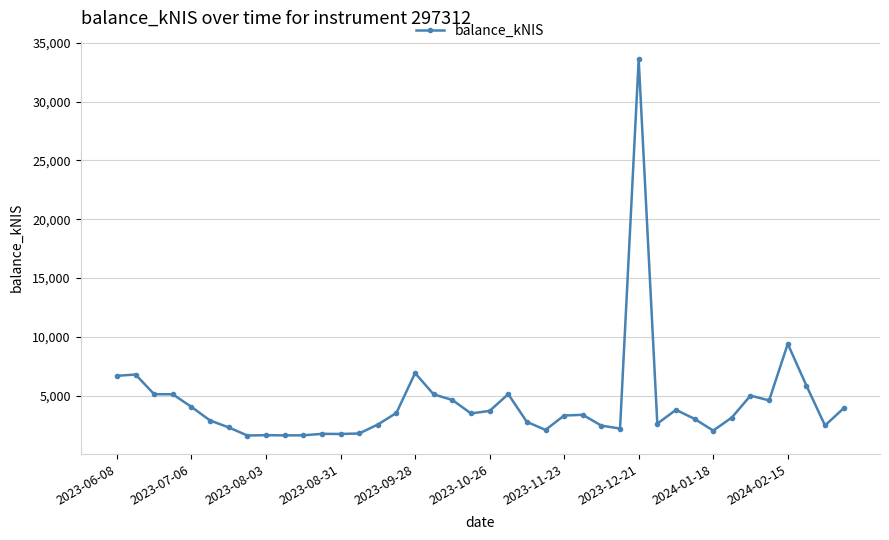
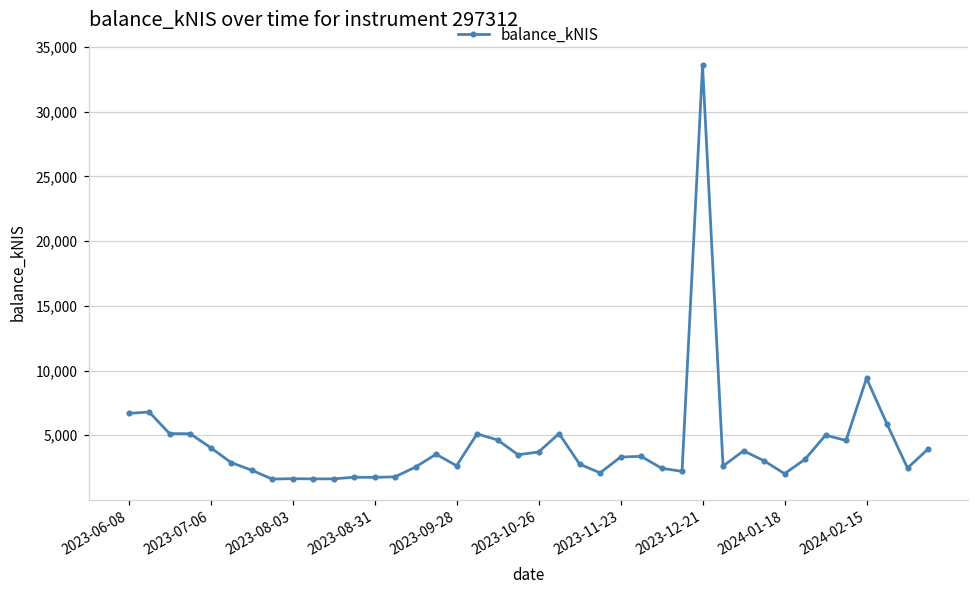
2023-09-28: 6,900 -> 2,600
